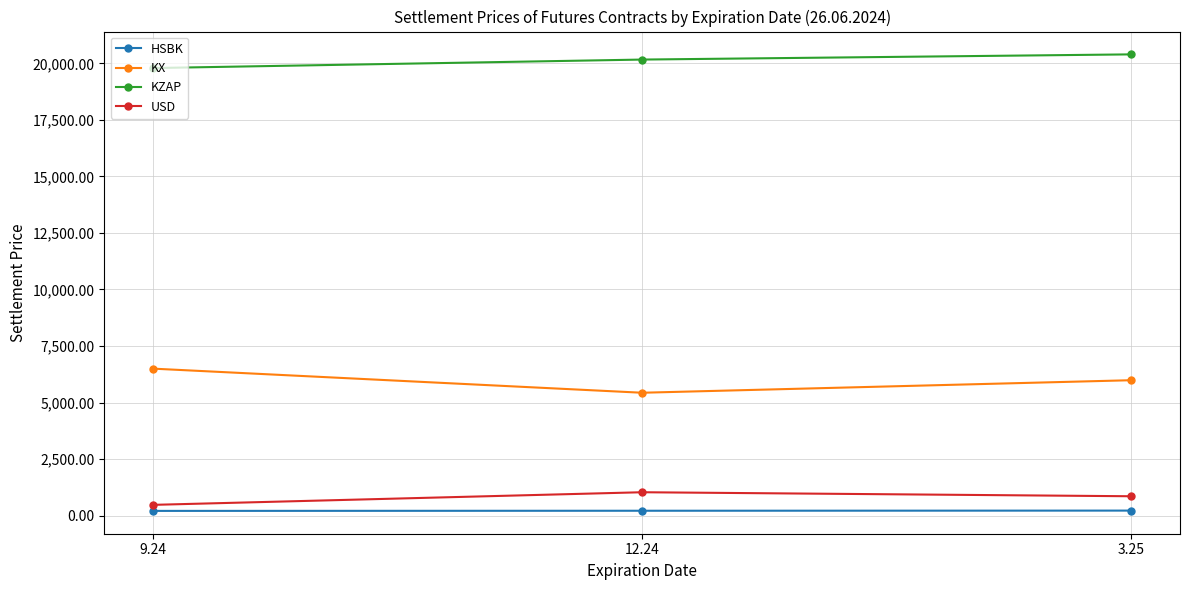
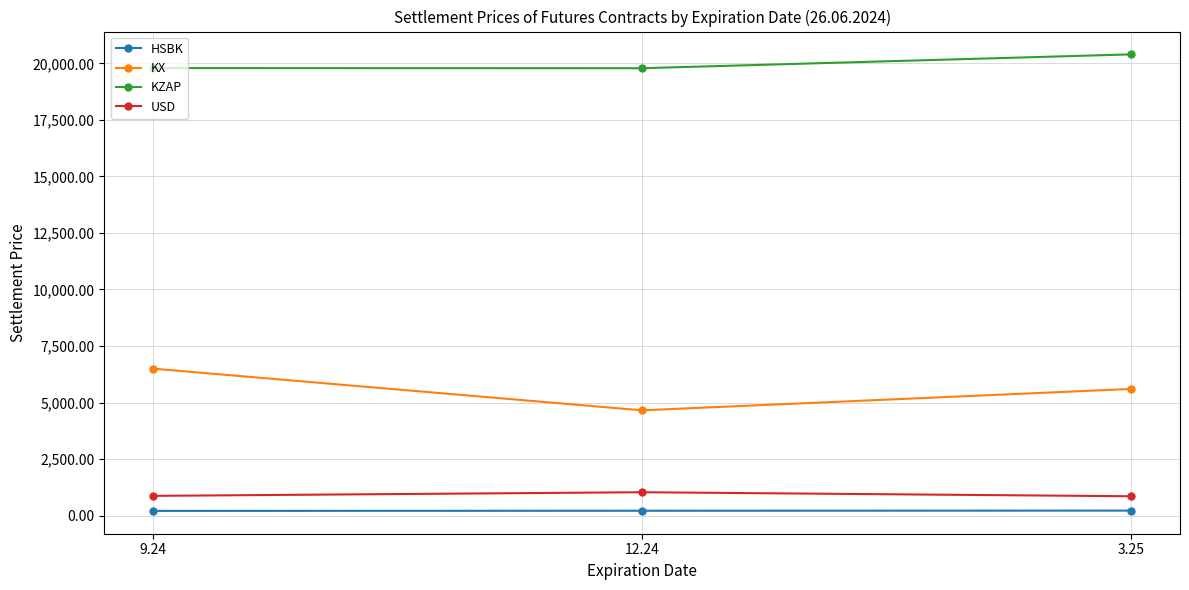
USD, 9.24: 500 -> 900
KX, 12.24: 5,400 -> 4,700
KZAP, 12.24: 20,200 -> 19,800
KX, 3.25: 6,000 -> 5,600
